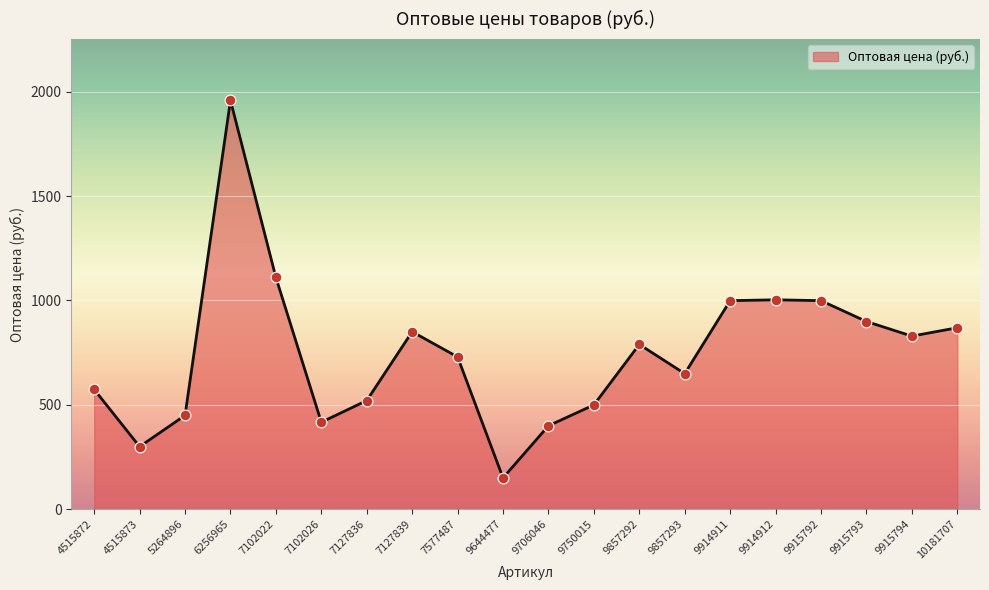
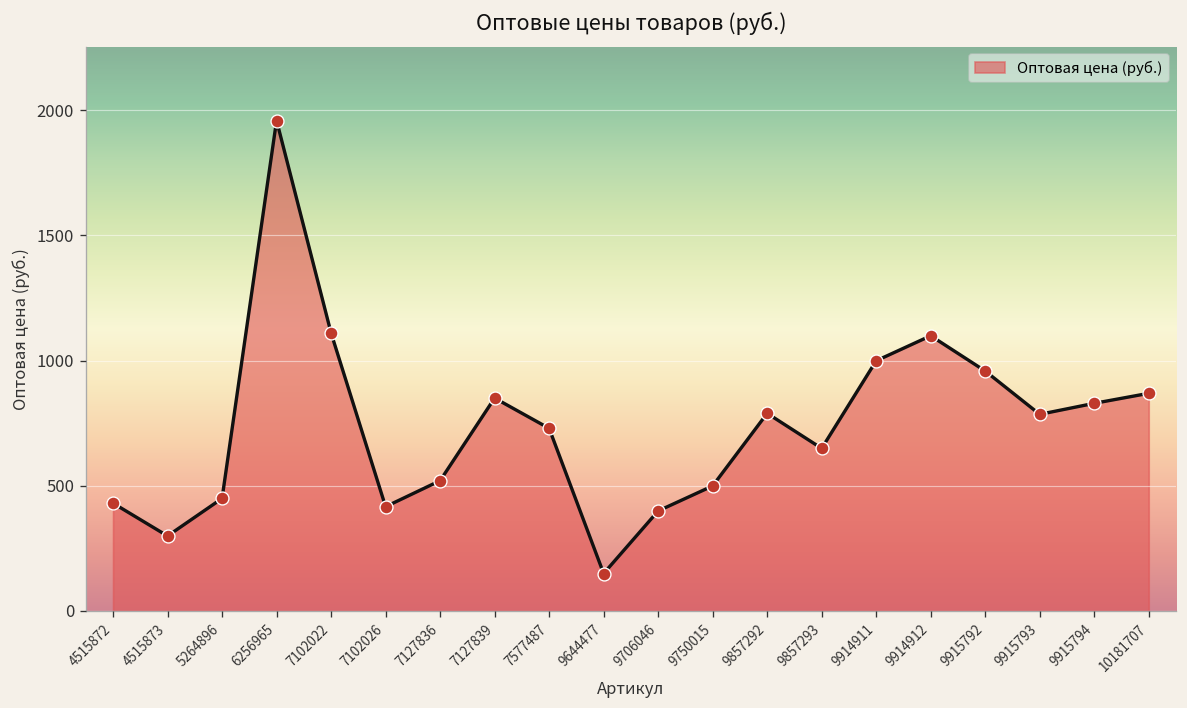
4515872: 570 -> 430
9914912: 1000 -> 1100
9915792: 1000 -> 960
9915793: 900 -> 790
